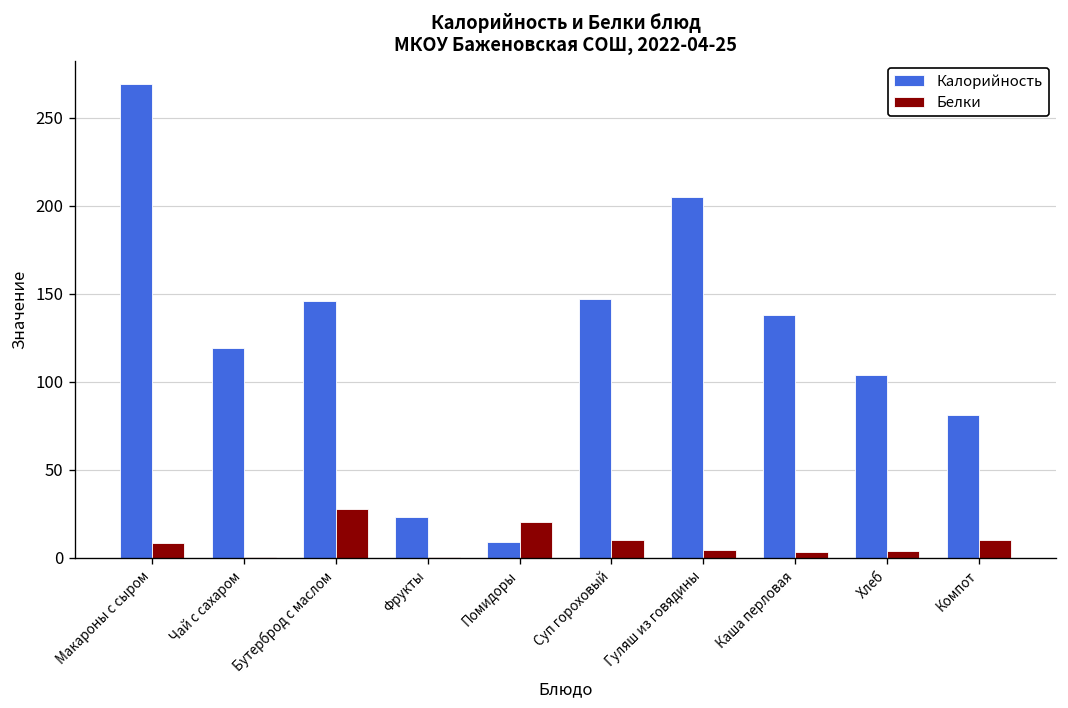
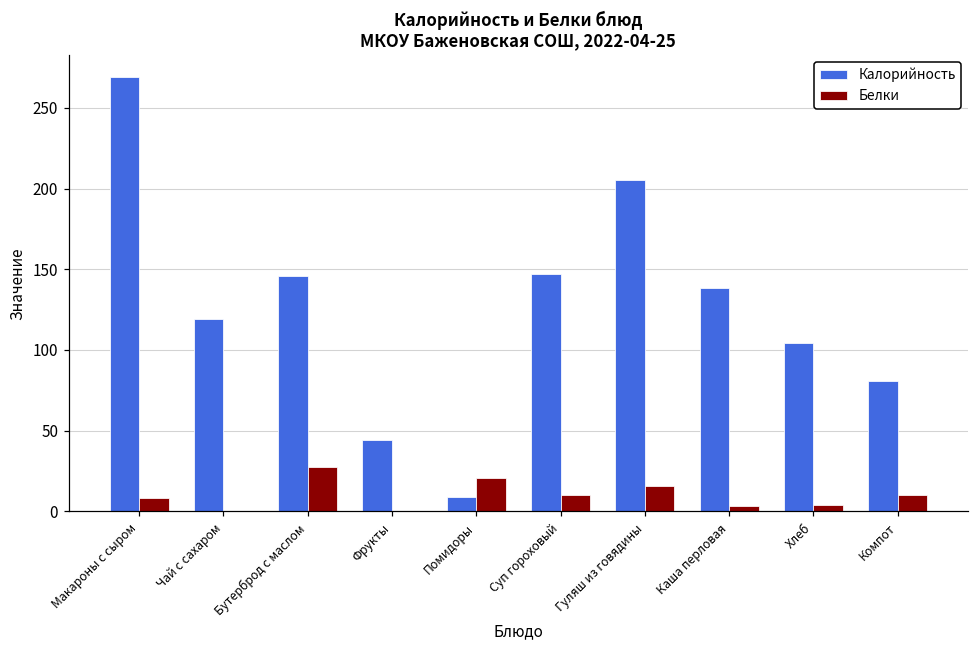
Калорийность, Фрукты: 23 -> 44
Белки, Гуляш из говядины: 5 -> 16
